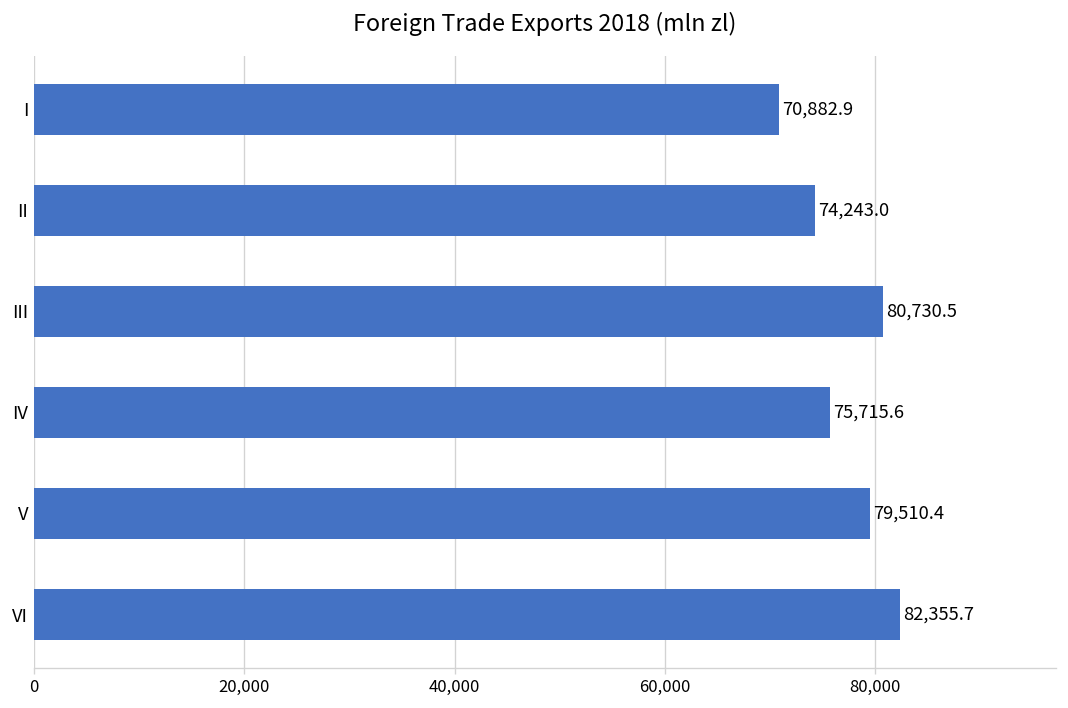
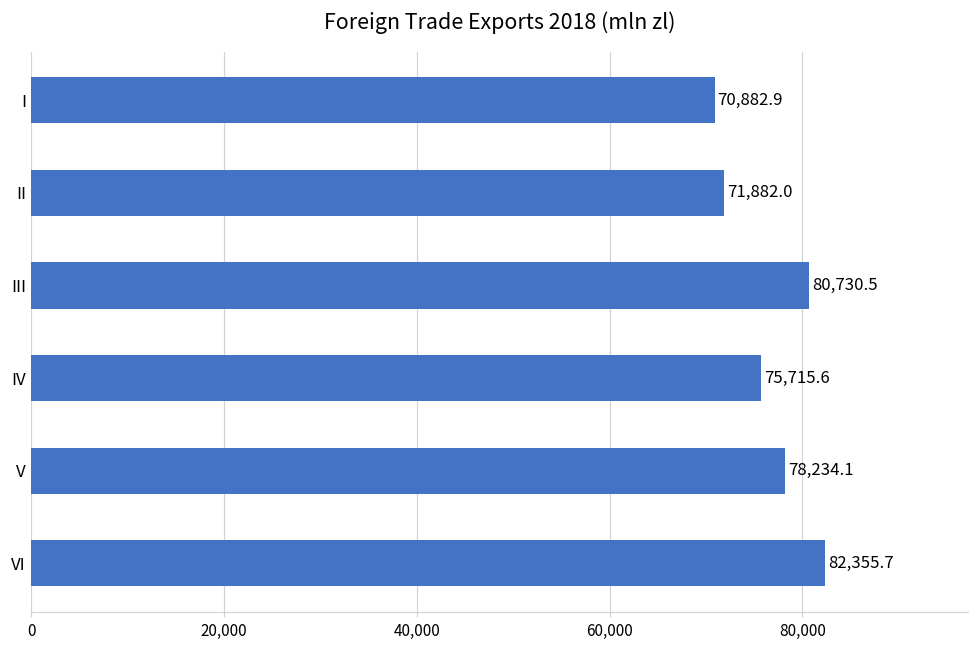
II: 74,243.0 -> 71,882.0
V: 79,510.4 -> 78,234.1
